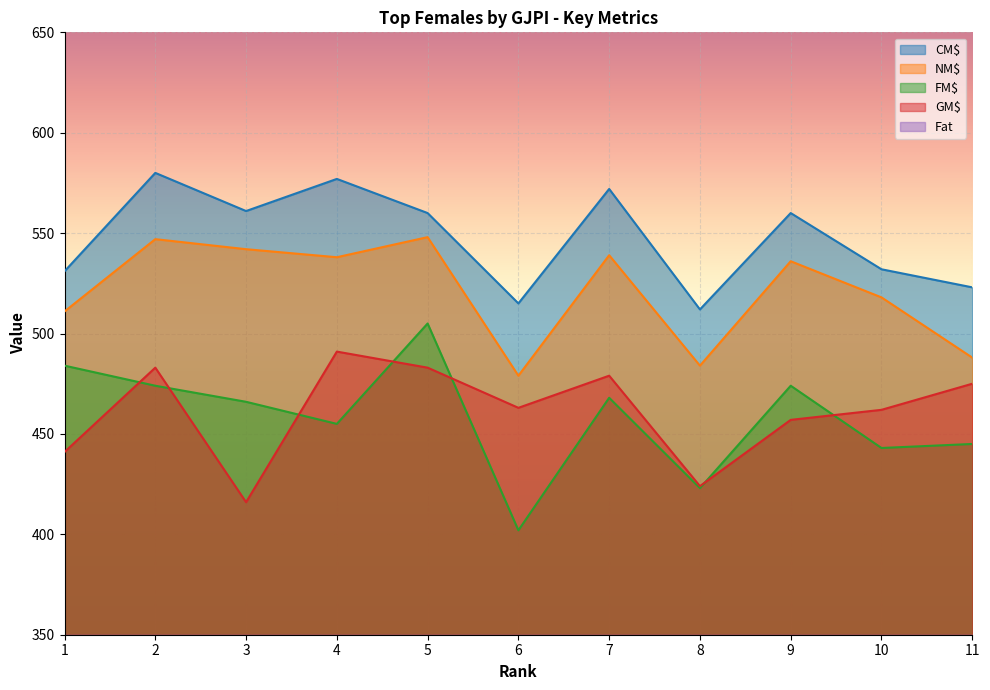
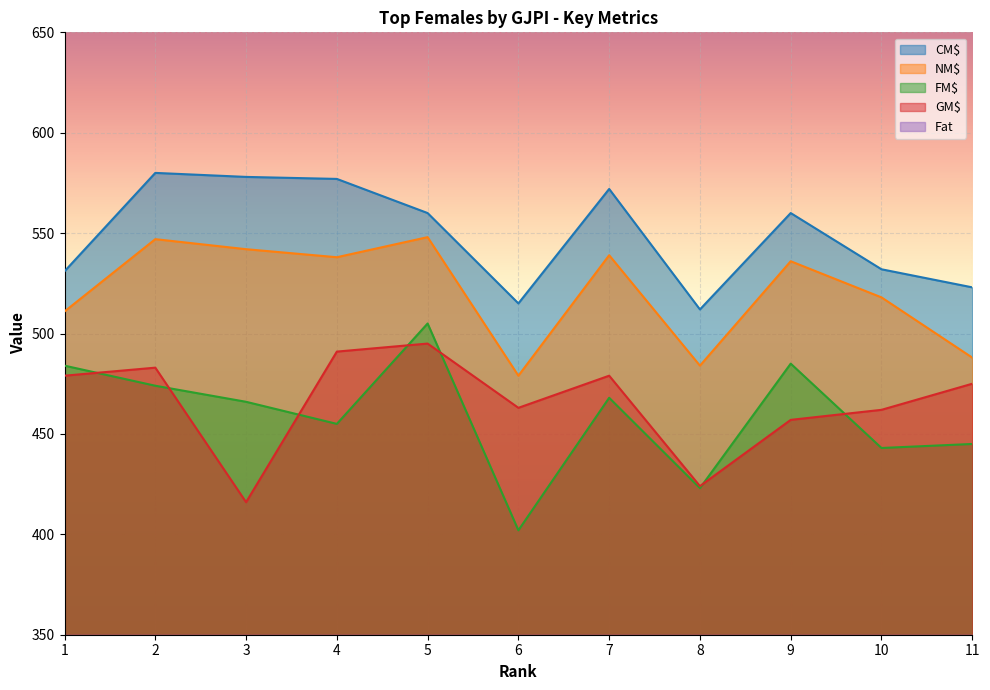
GM$, 1: 441 -> 479
CM$, 3: 561 -> 578
GM$, 5: 483 -> 495
FM$, 9: 474 -> 485
